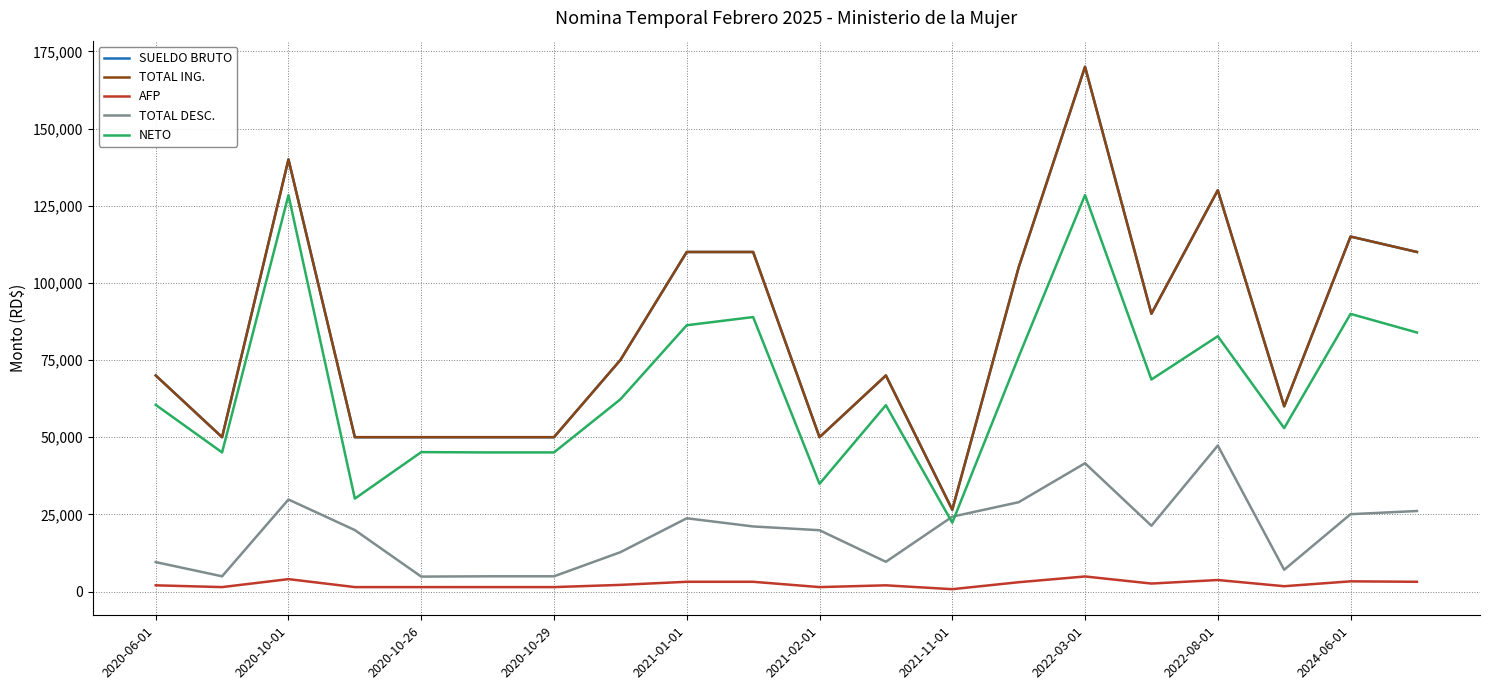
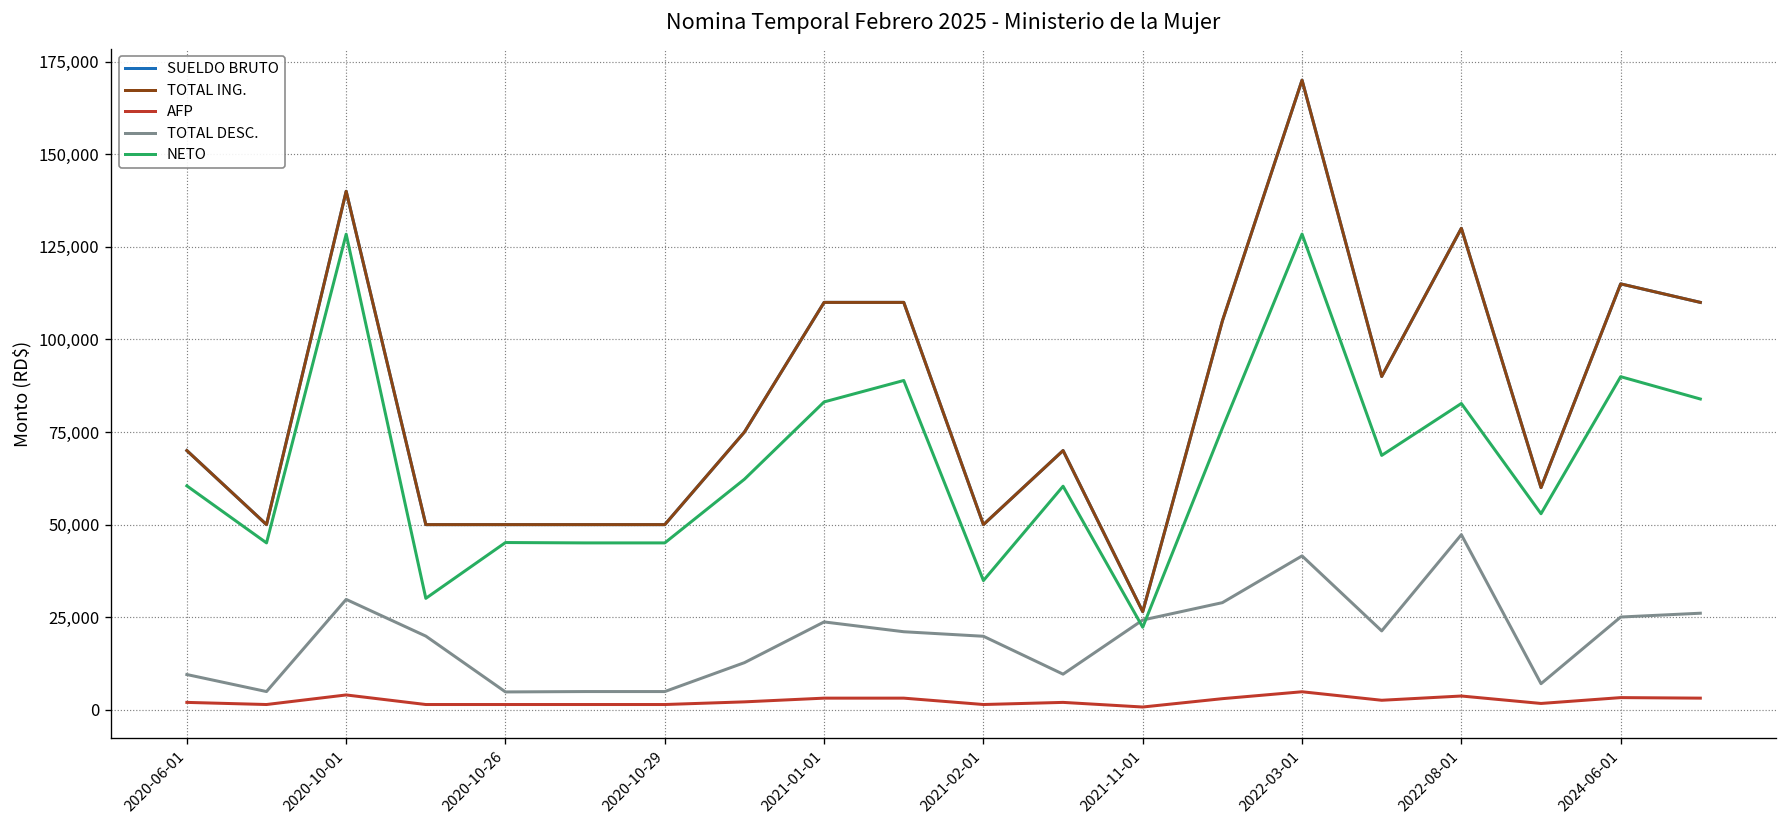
NETO, 2021-01-01: 86,000 -> 83,000
